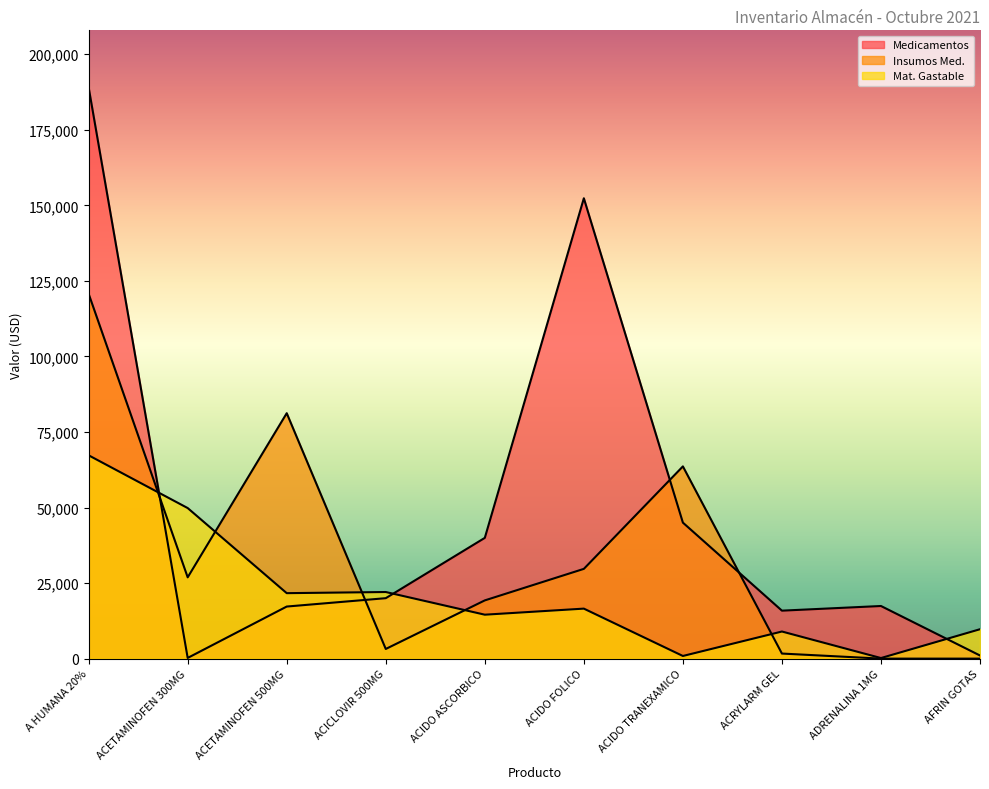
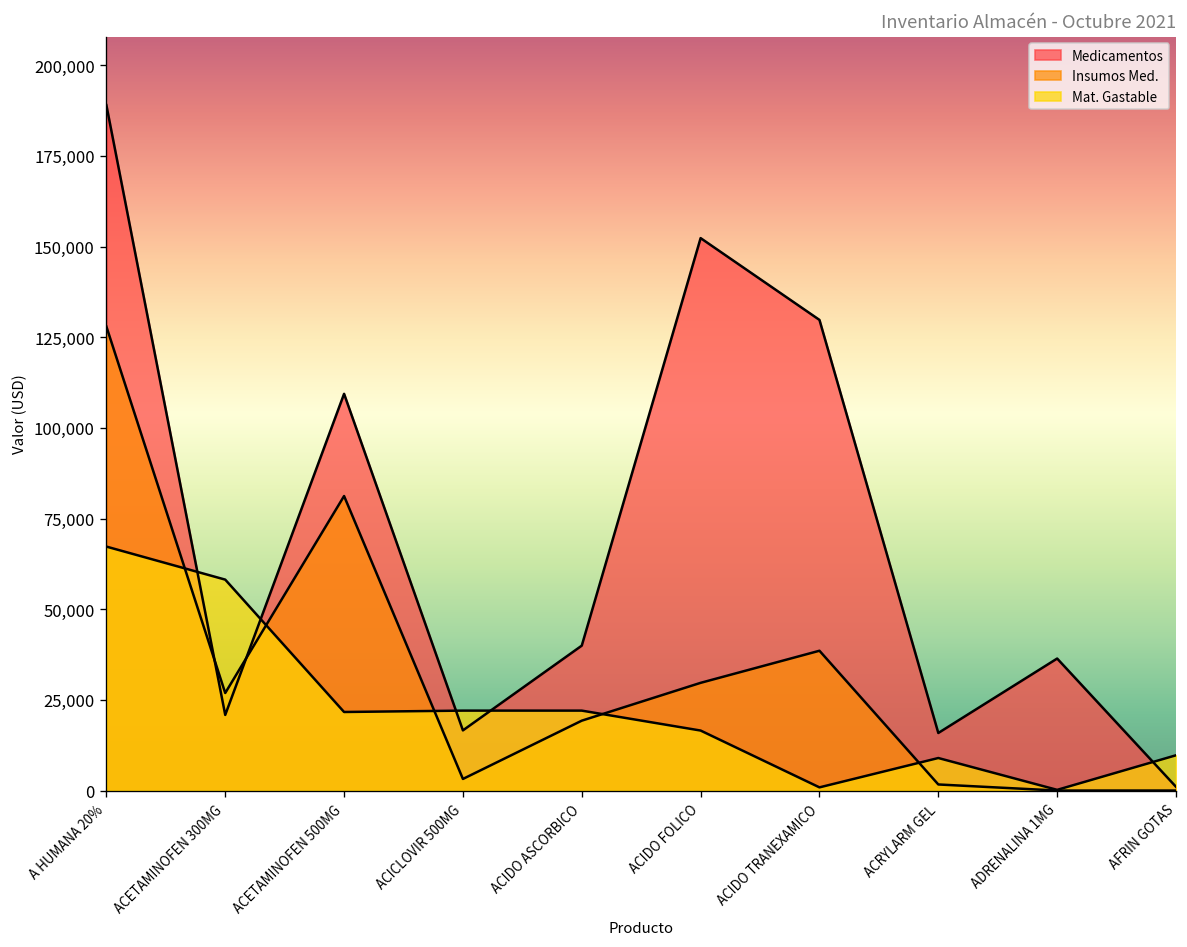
Insumos Med., A HUMANA 20%: 121,000 -> 128,000
Medicamentos, ACETAMINOFEN 300MG: 0 -> 21,000
Mat. Gastable, ACETAMINOFEN 300MG: 50,000 -> 58,000
Medicamentos, ACETAMINOFEN 500MG: 17,000 -> 109,000
Medicamentos, ACICLOVIR 500MG: 20,000 -> 17,000
Mat. Gastable, ACIDO ASCORBICO: 15,000 -> 22,000
Medicamentos, ACIDO TRANEXAMICO: 45,000 -> 130,000
Insumos Med., ACIDO TRANEXAMICO: 64,000 -> 39,000
Medicamentos, ADRENALINA 1MG: 17,000 -> 36,000
